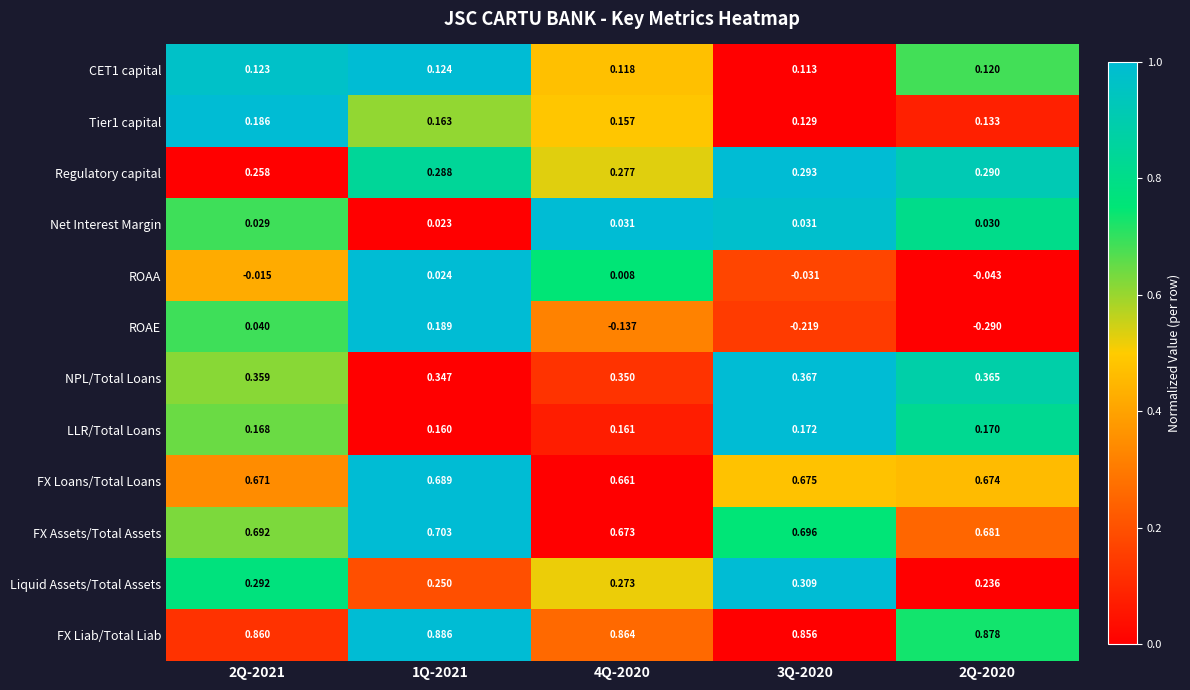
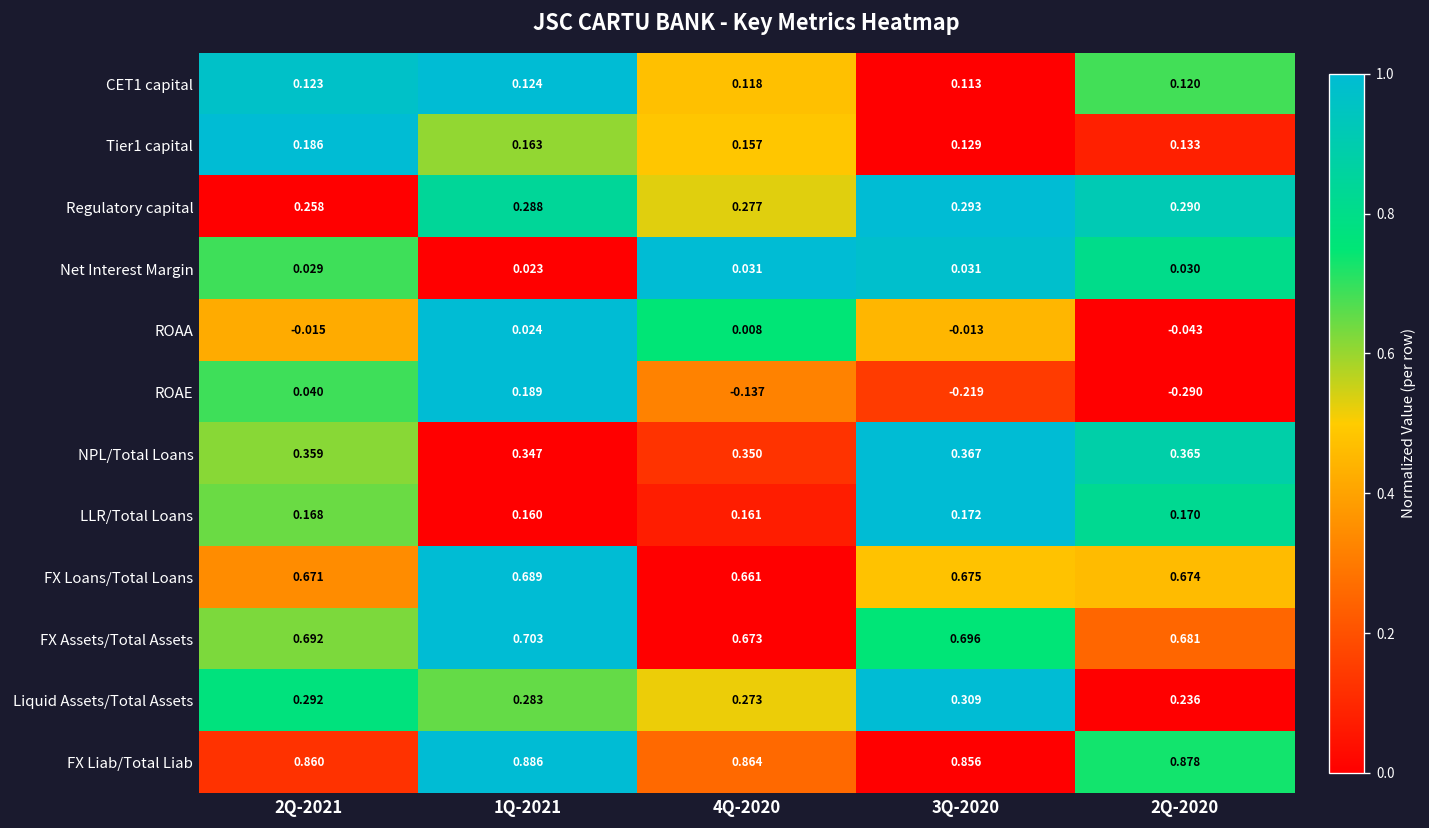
ROAA, 3Q-2020: -0.031 -> -0.013
Liquid Assets/Total Assets, 1Q-2021: 0.250 -> 0.283
